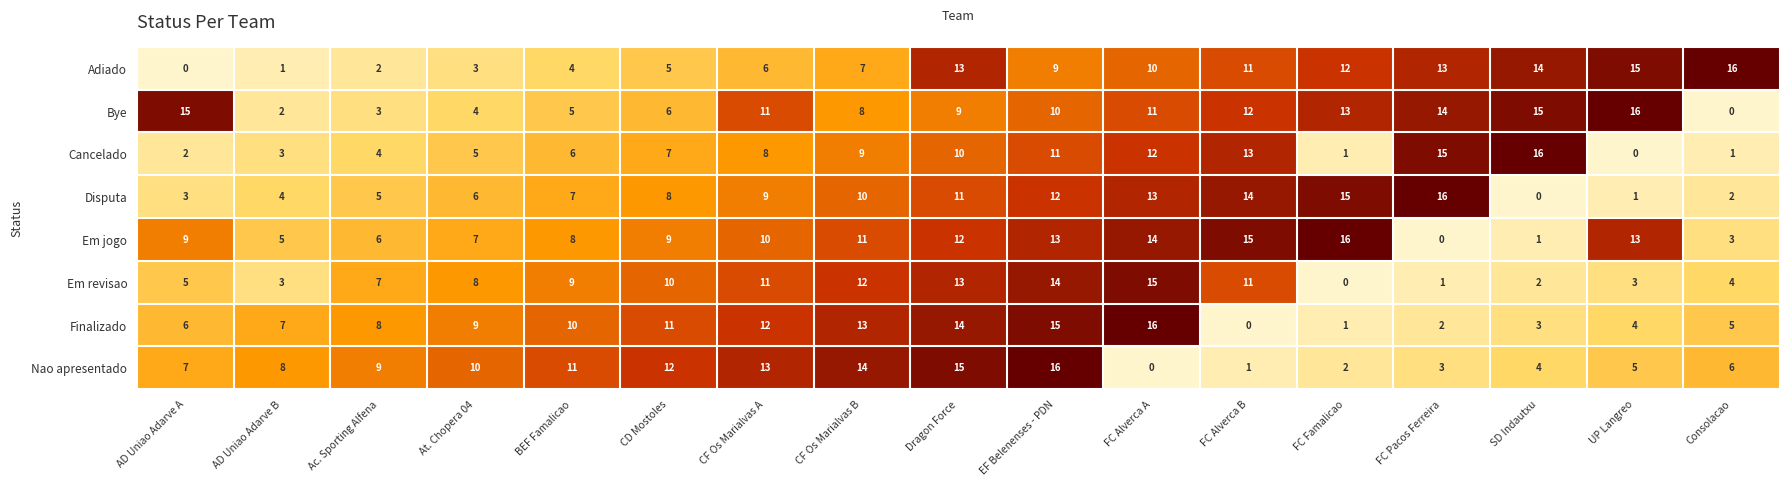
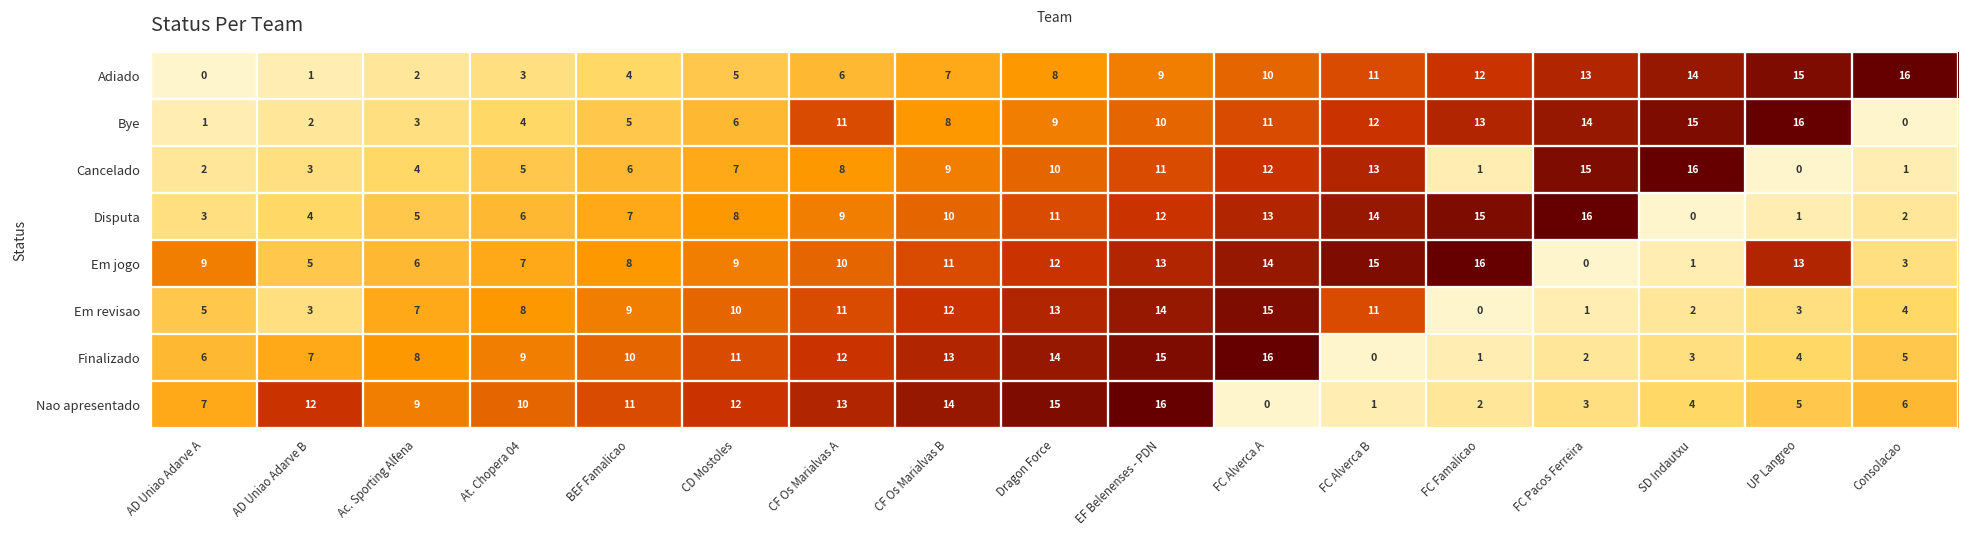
Adiado, Dragon Force: 13 -> 8
Bye, AD Uniao Adarve A: 15 -> 1
Nao apresentado, AD Uniao Adarve B: 8 -> 12
